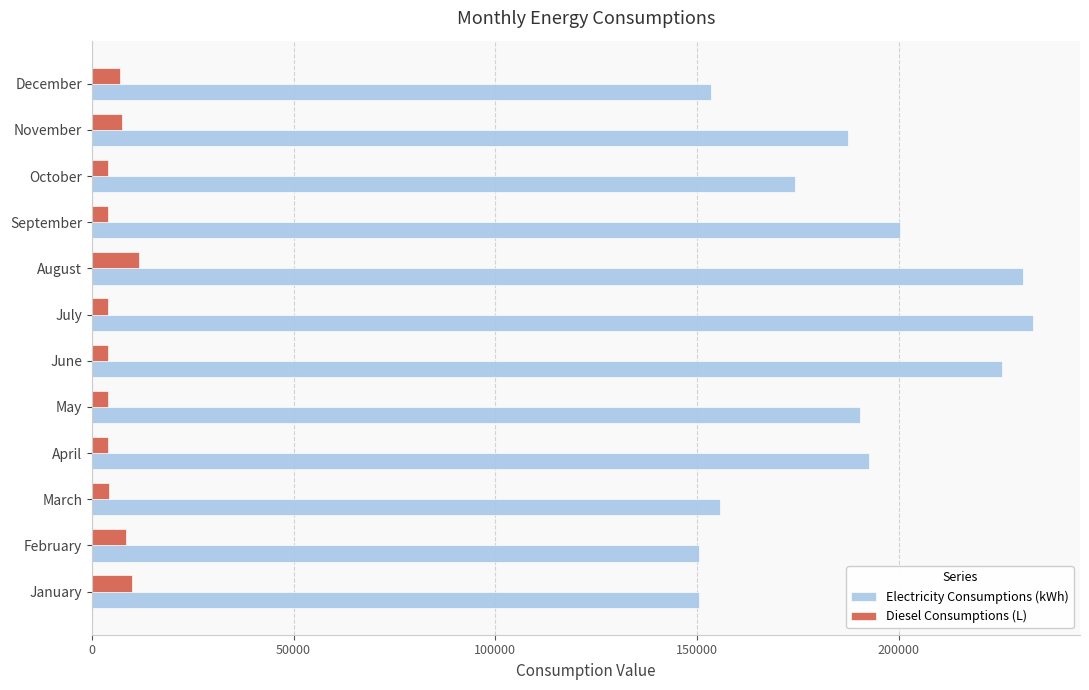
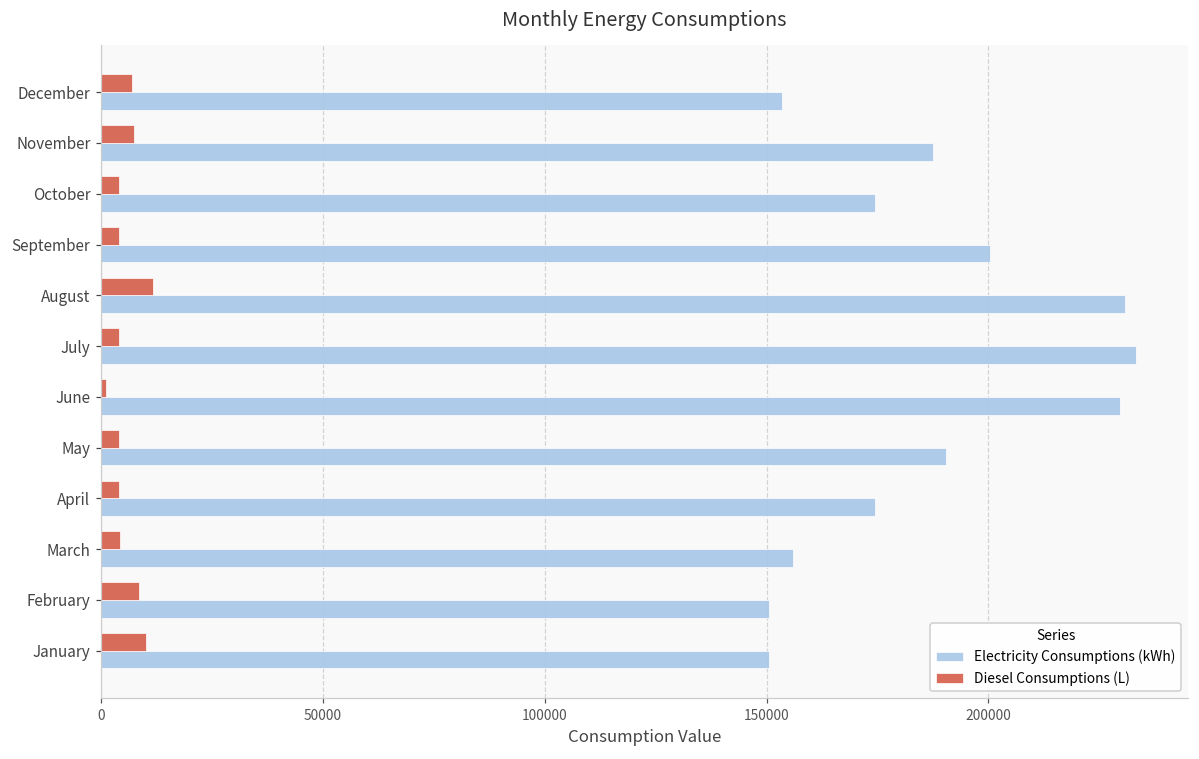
Diesel Consumptions (L), June: 4000 -> 1000
Electricity Consumptions (kWh), June: 226000 -> 230000
Electricity Consumptions (kWh), April: 193000 -> 174000
